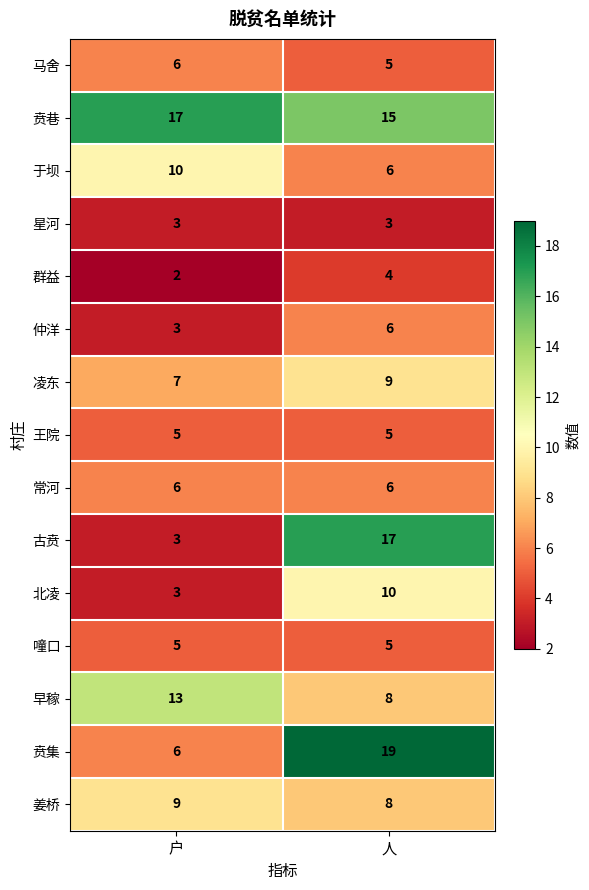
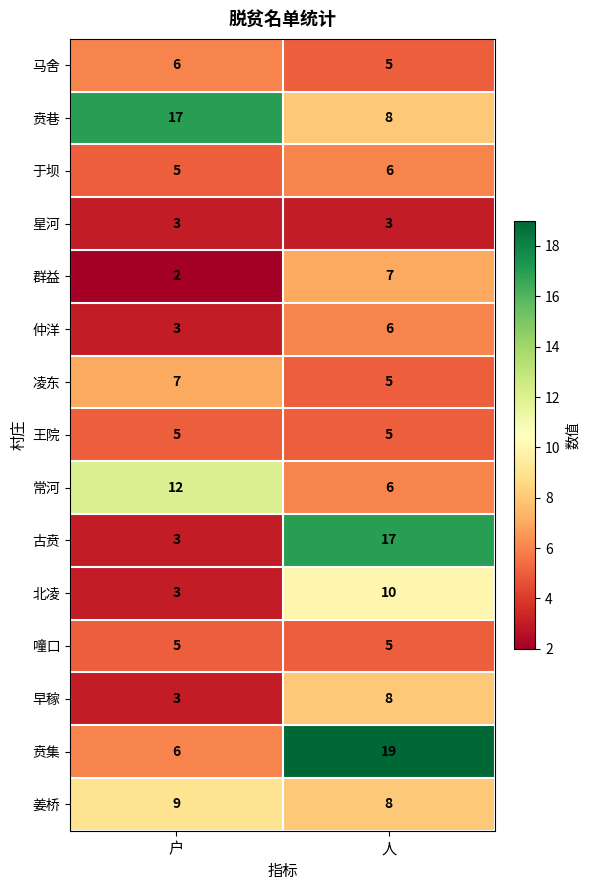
贲巷, 人: 15 -> 8
于坝, 户: 10 -> 5
群益, 人: 4 -> 7
凌东, 人: 9 -> 5
常河, 户: 6 -> 12
早稼, 户: 13 -> 3
